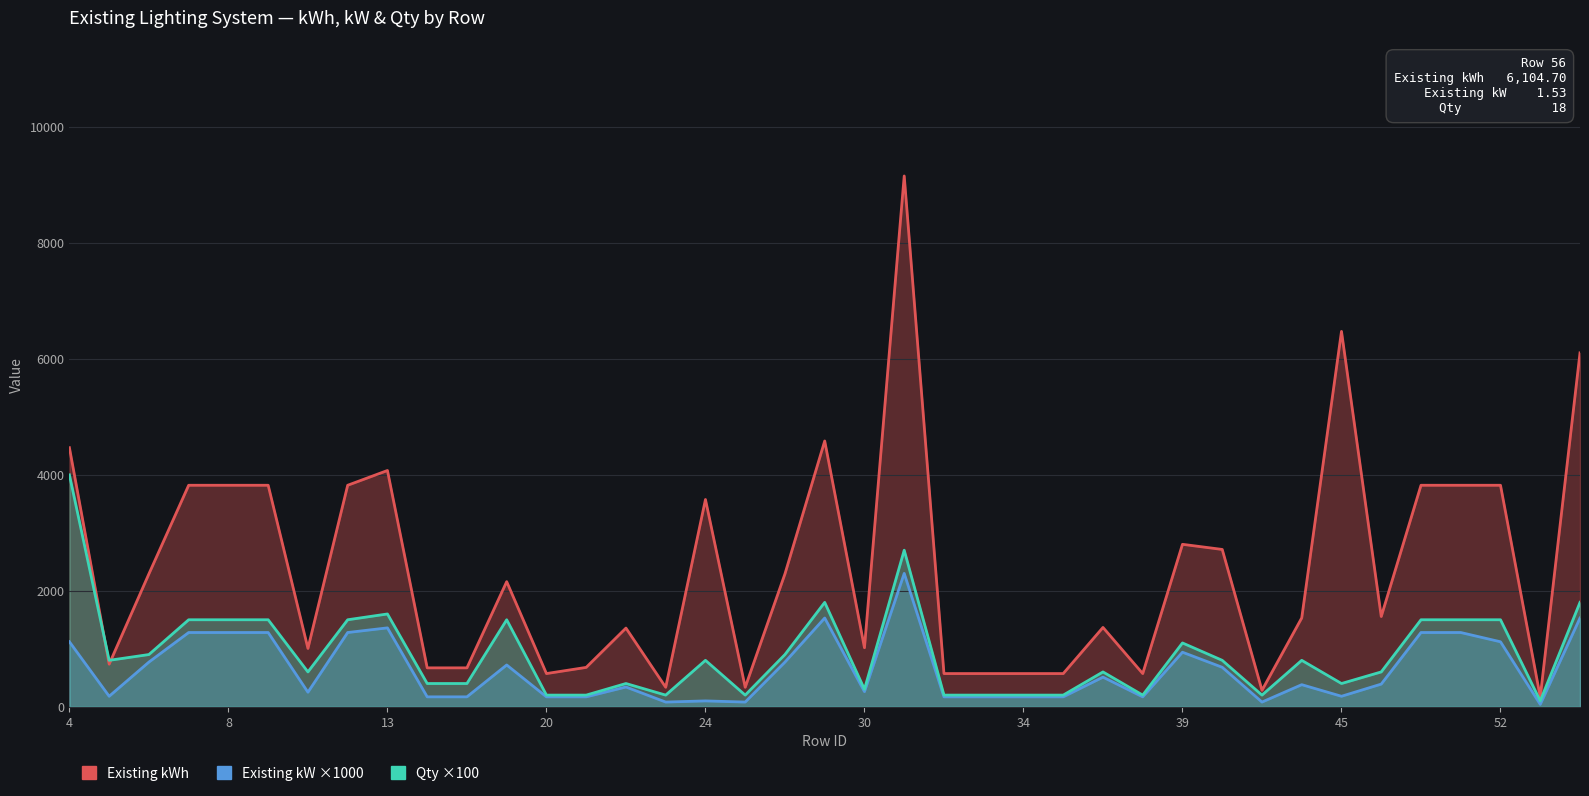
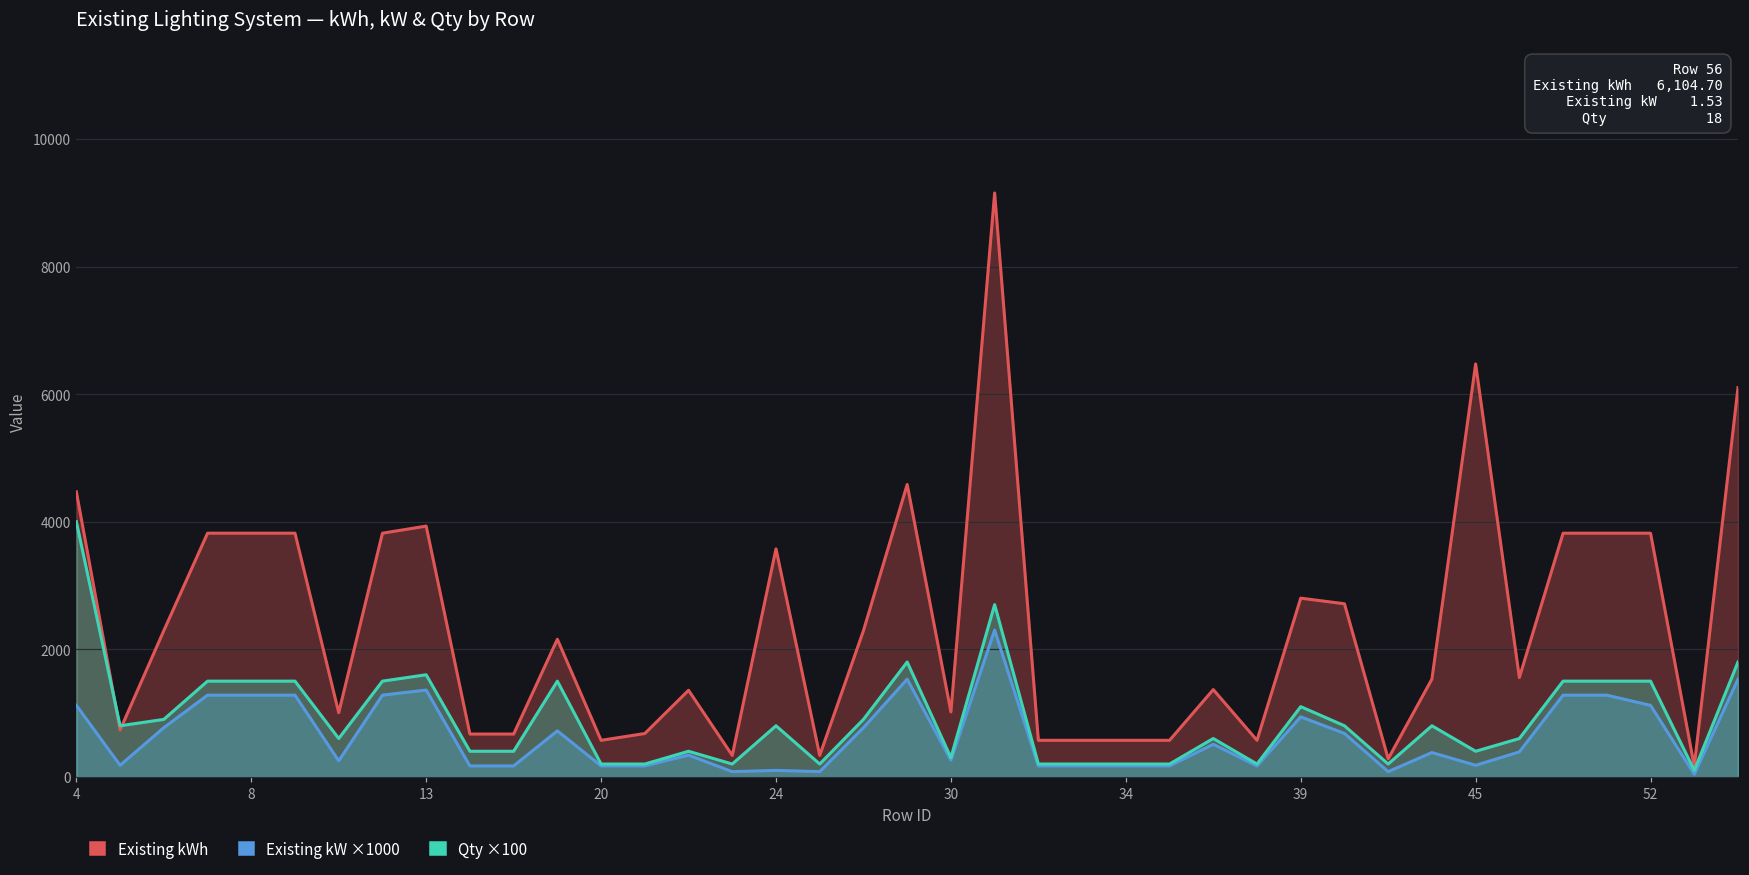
Existing kWh, 13: 4100 -> 3900
